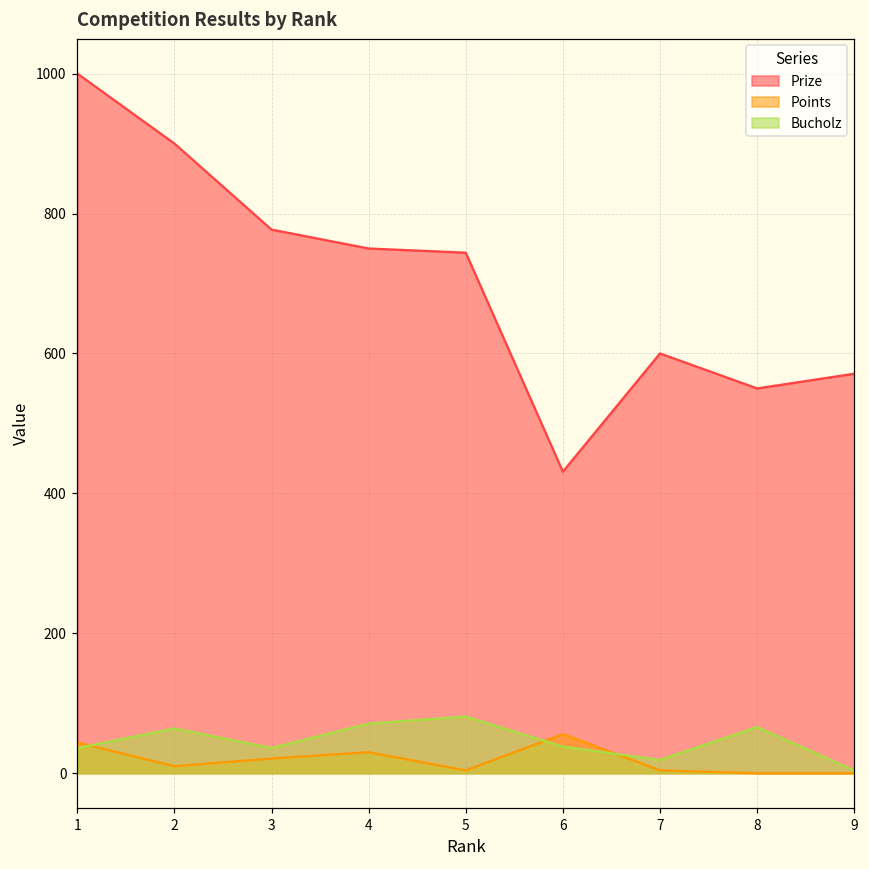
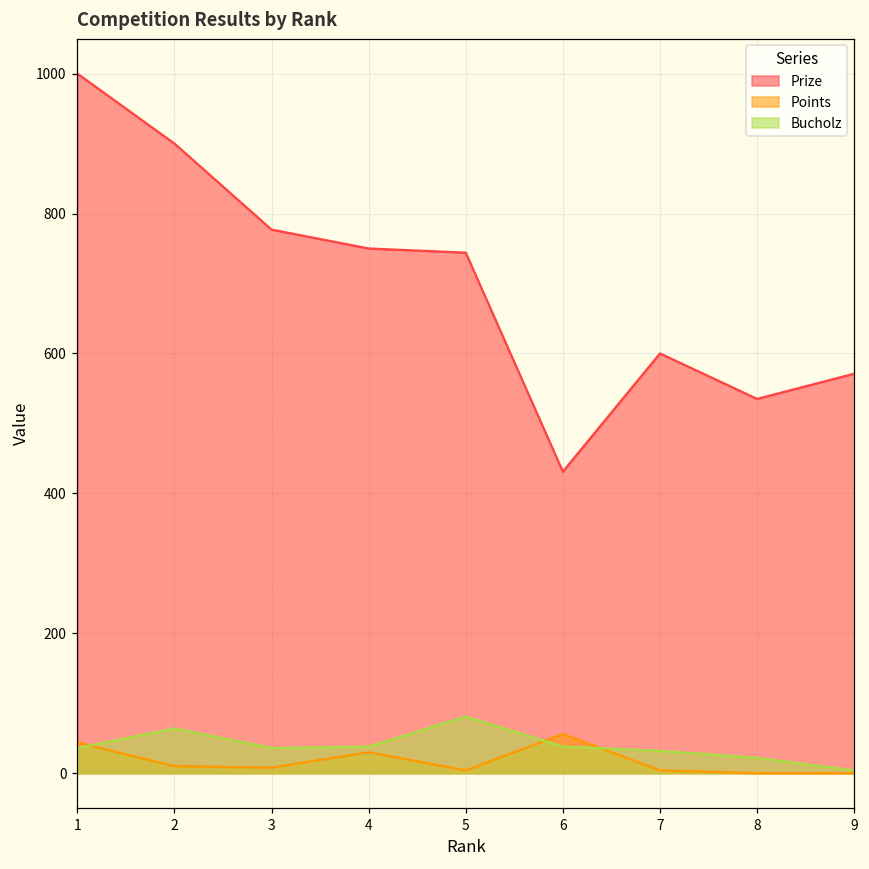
Points, 3: 20 -> 10
Bucholz, 4: 70 -> 40
Bucholz, 7: 20 -> 30
Prize, 8: 550 -> 540
Bucholz, 8: 70 -> 20
